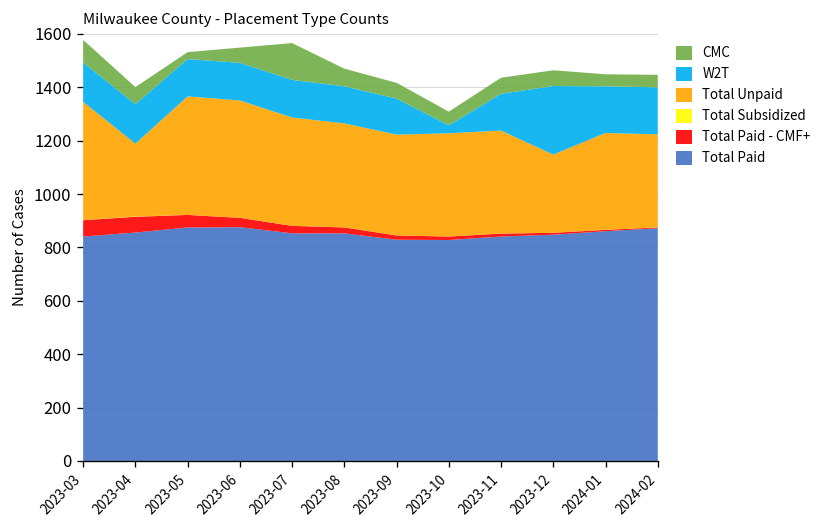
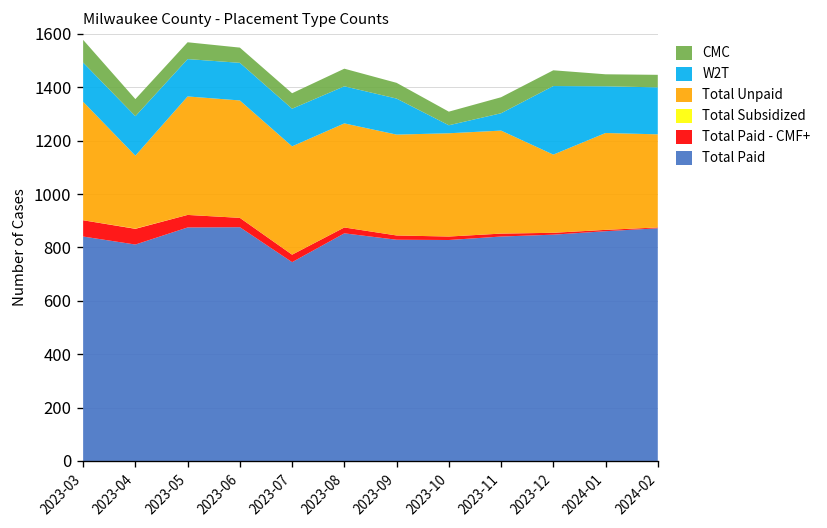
Total Paid, 2023-04: 860 -> 810
CMC, 2023-05: 30 -> 60
Total Paid, 2023-07: 850 -> 750
CMC, 2023-07: 140 -> 60
W2T, 2023-11: 140 -> 70
